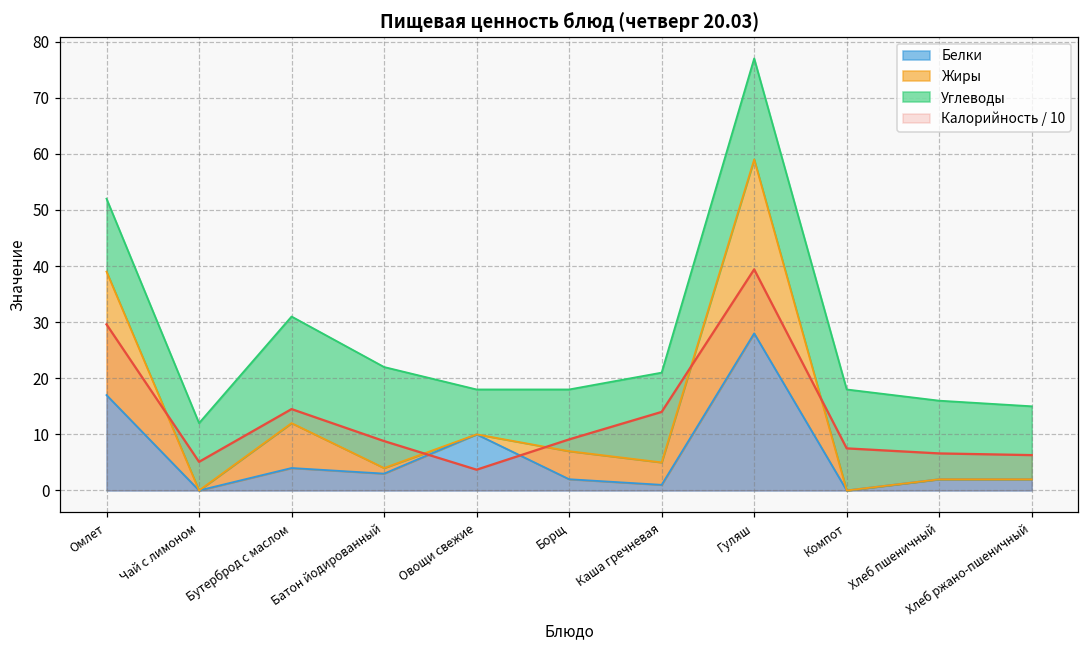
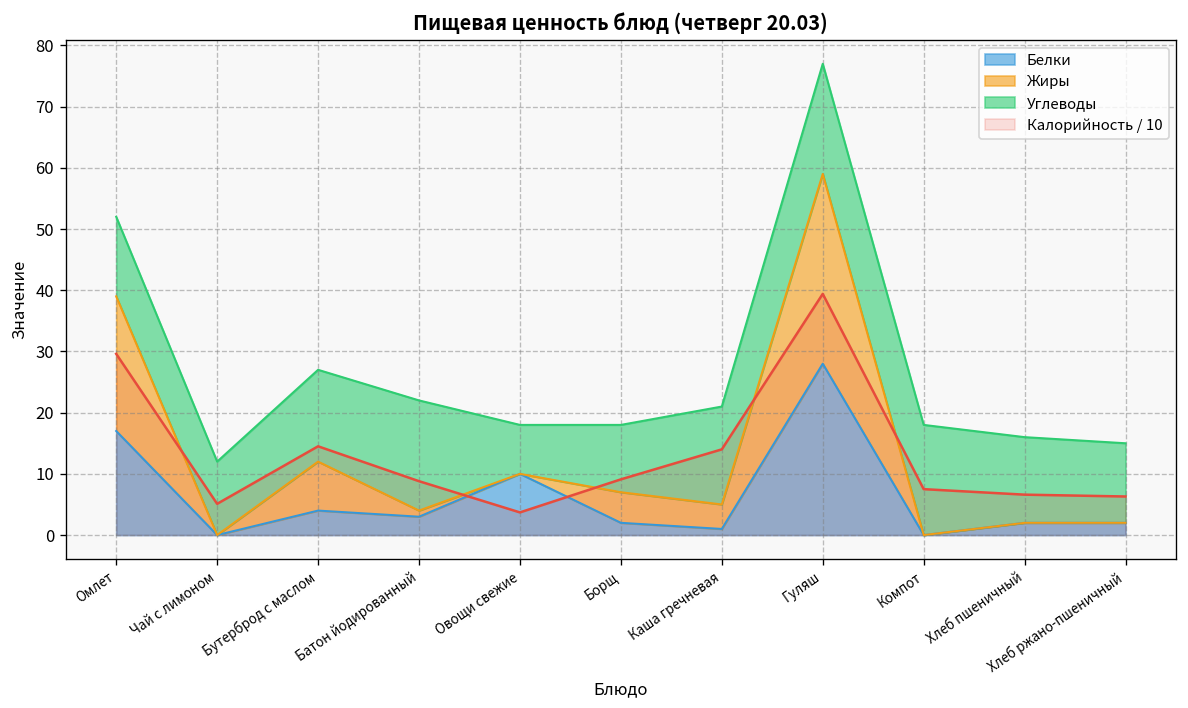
Углеводы, Бутерброд с маслом: 19 -> 15
